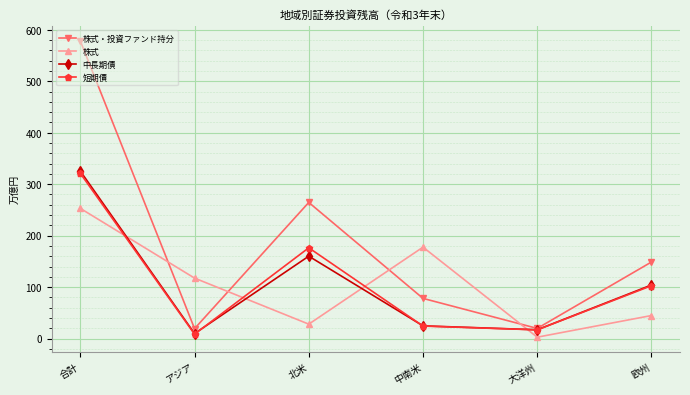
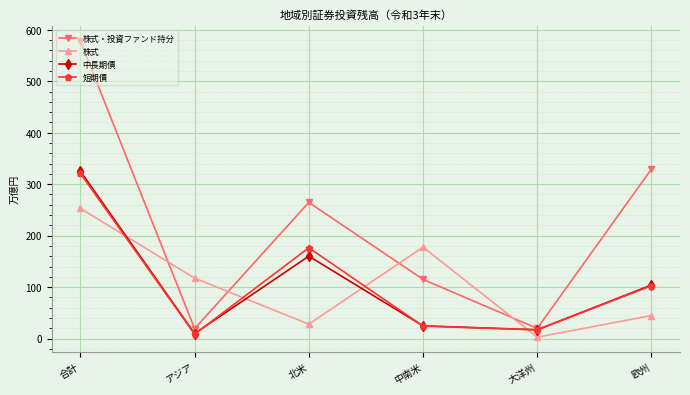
株式・投資ファンド持分, 中南米: 80 -> 110
株式・投資ファンド持分, 欧州: 150 -> 330
